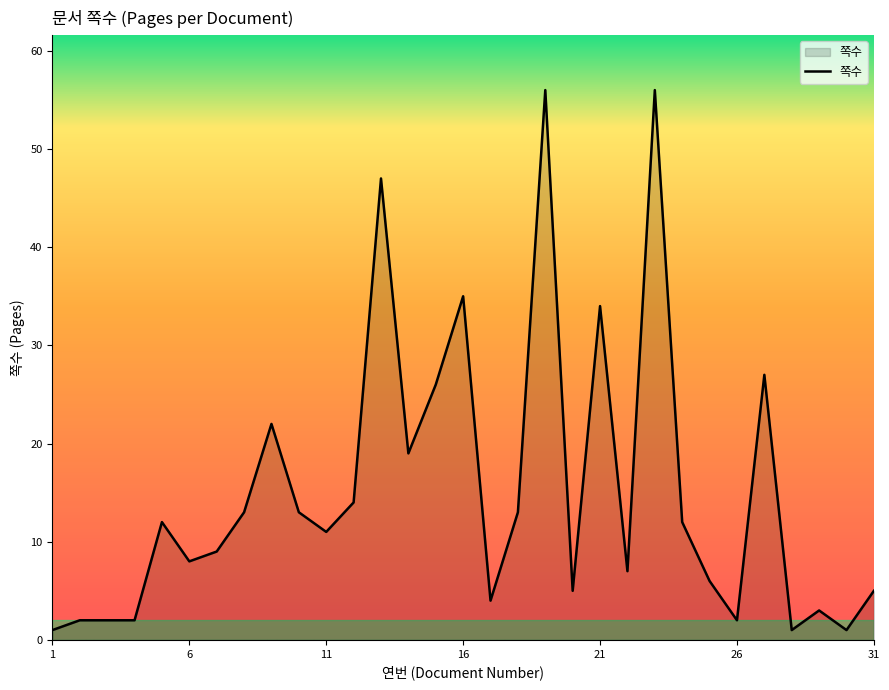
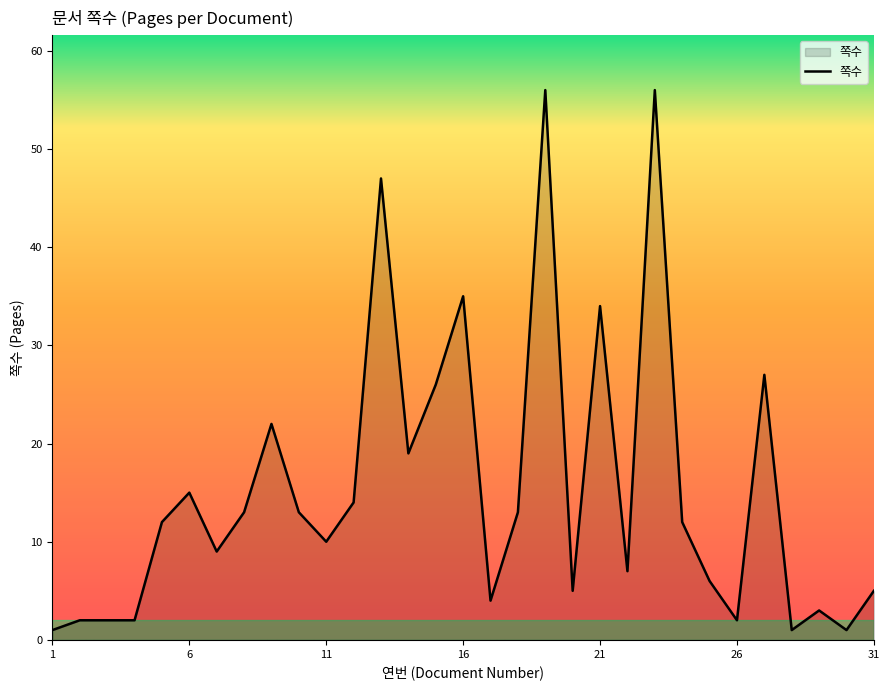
6: 8 -> 15
11: 11 -> 10
